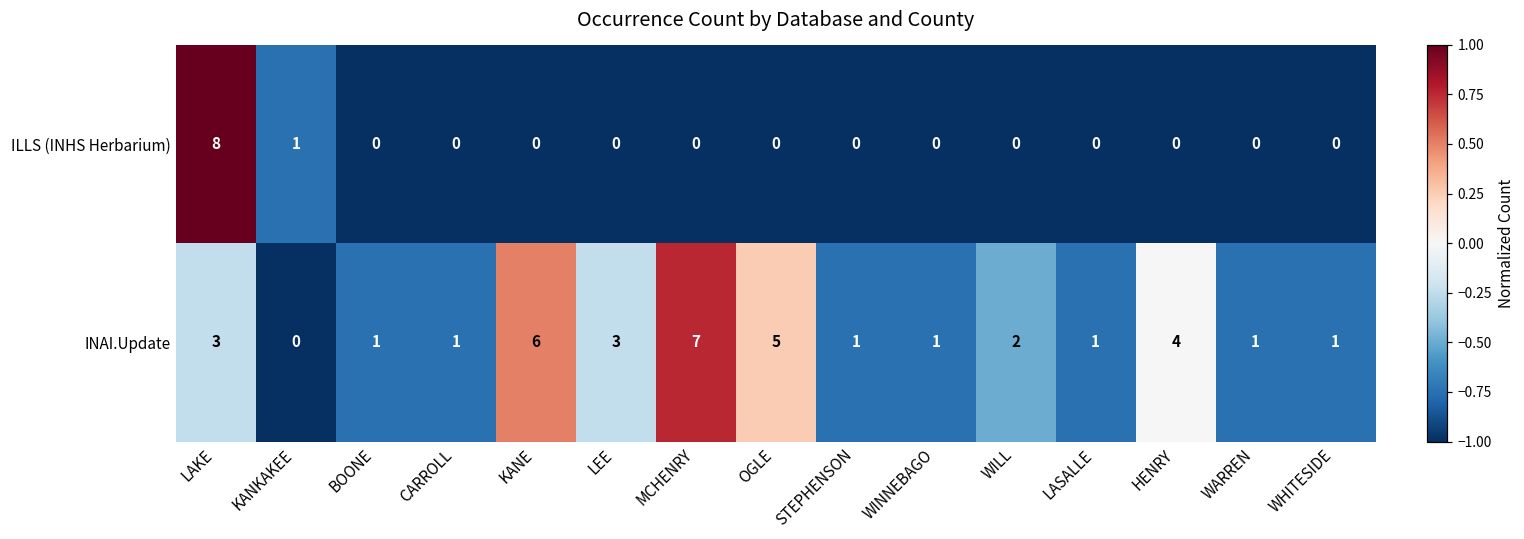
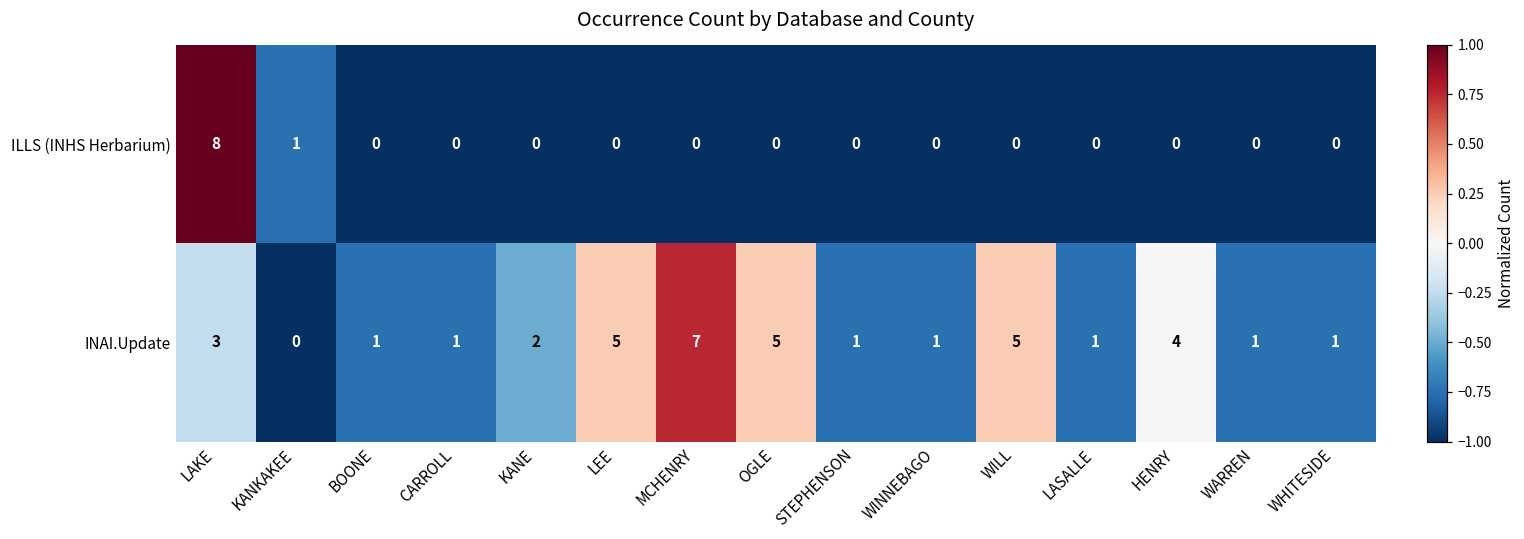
INAI.Update, KANE: 6 -> 2
INAI.Update, LEE: 3 -> 5
INAI.Update, WILL: 2 -> 5
